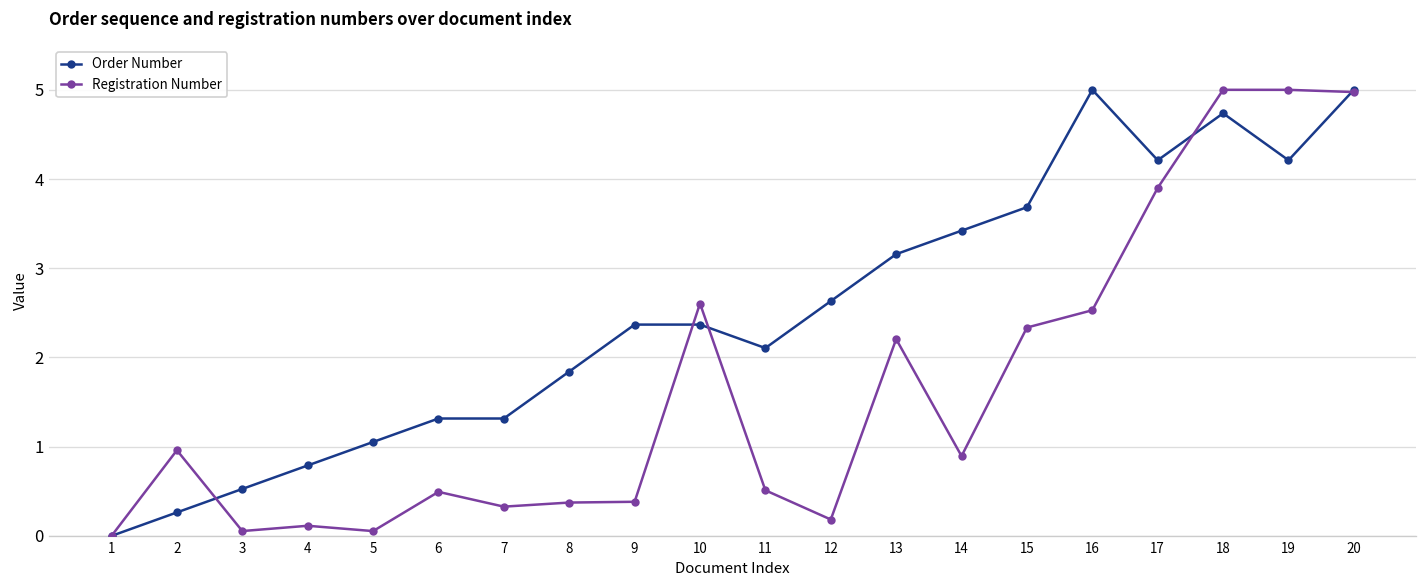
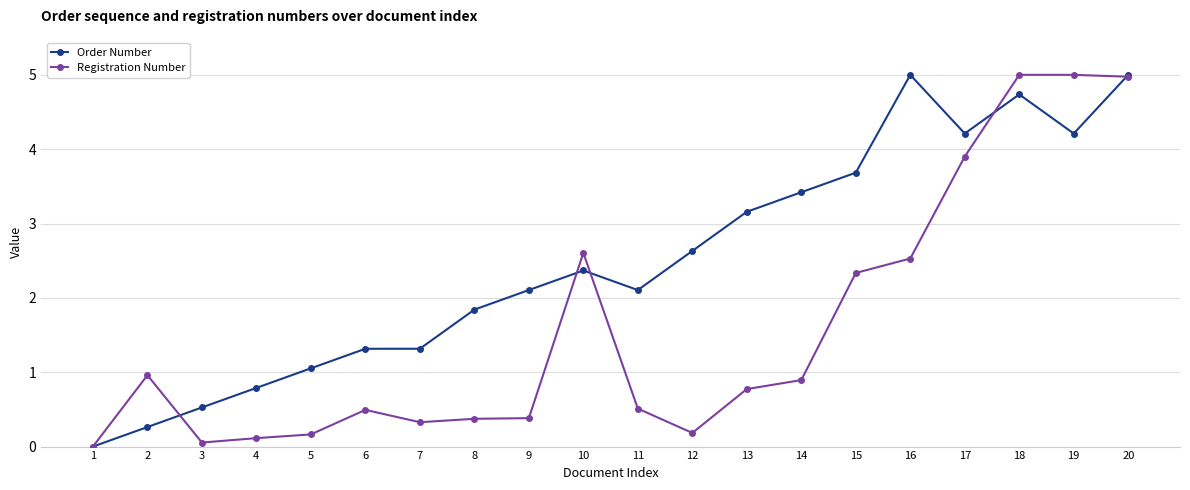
Registration Number, 5: 0.1 -> 0.2
Order Number, 9: 2.4 -> 2.1
Registration Number, 13: 2.2 -> 0.8
